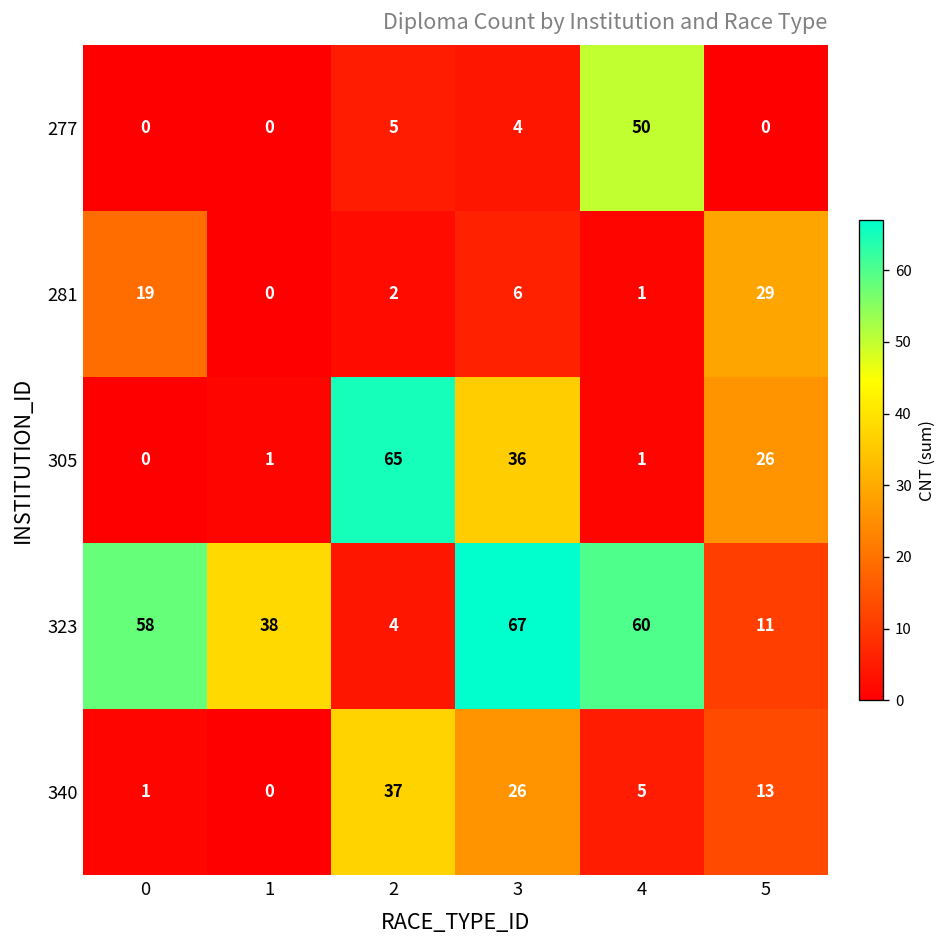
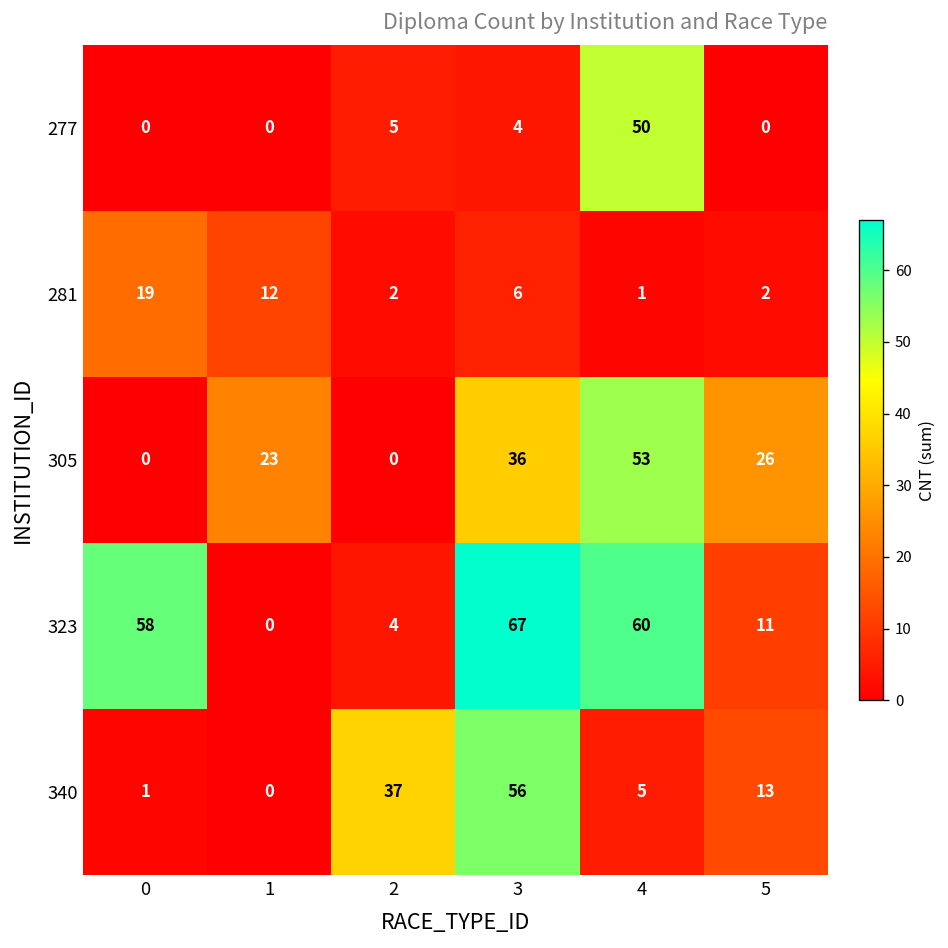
281, 1: 0 -> 12
281, 5: 29 -> 2
305, 1: 1 -> 23
305, 2: 65 -> 0
305, 4: 1 -> 53
323, 1: 38 -> 0
340, 3: 26 -> 56
